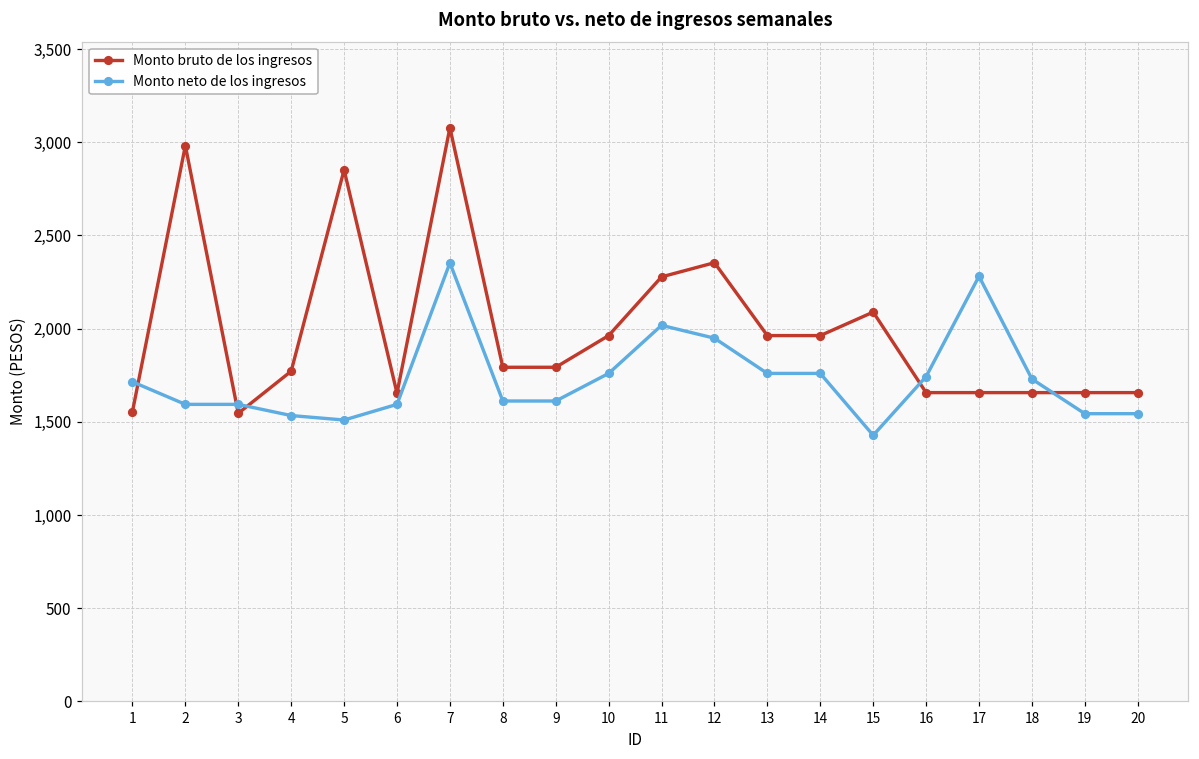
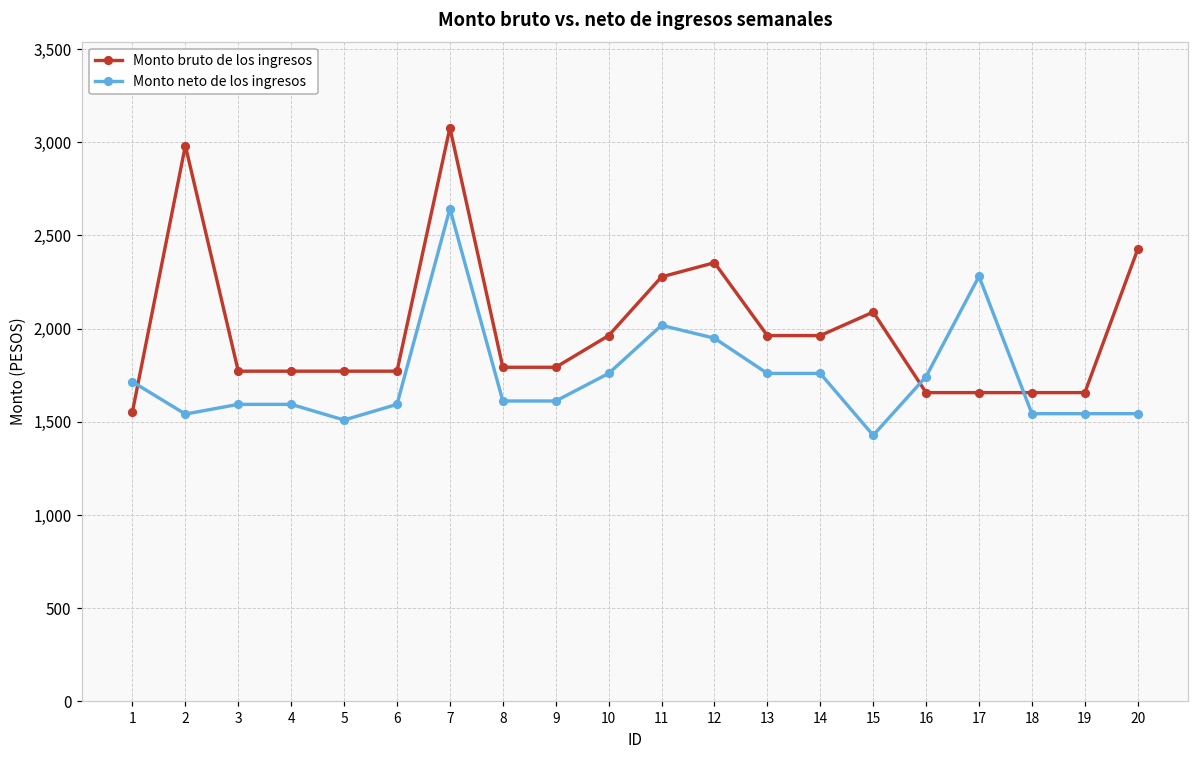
Monto neto de los ingresos, 2: 1,590 -> 1,540
Monto bruto de los ingresos, 3: 1,550 -> 1,770
Monto neto de los ingresos, 4: 1,530 -> 1,590
Monto bruto de los ingresos, 5: 2,850 -> 1,770
Monto bruto de los ingresos, 6: 1,650 -> 1,770
Monto neto de los ingresos, 7: 2,350 -> 2,640
Monto neto de los ingresos, 18: 1,730 -> 1,540
Monto bruto de los ingresos, 20: 1,660 -> 2,430
